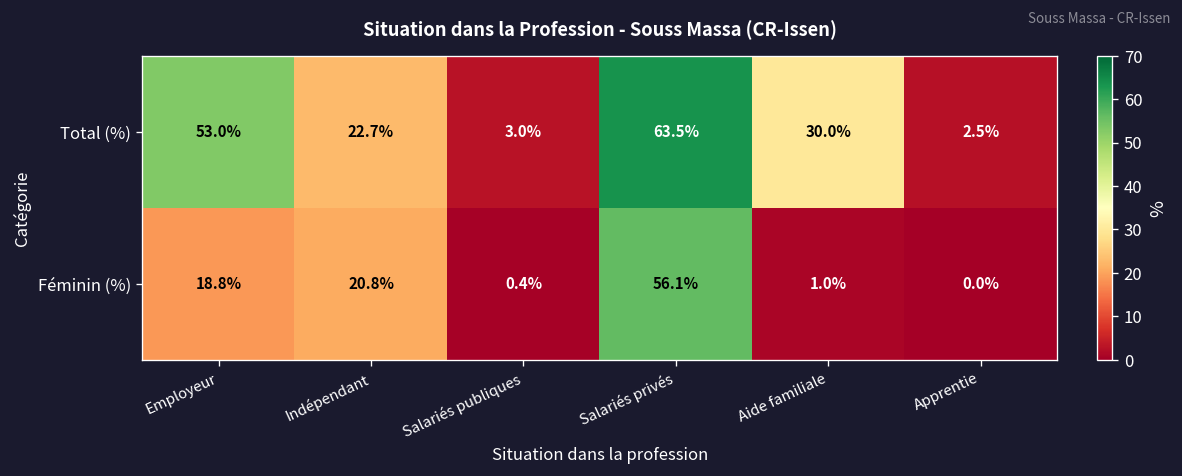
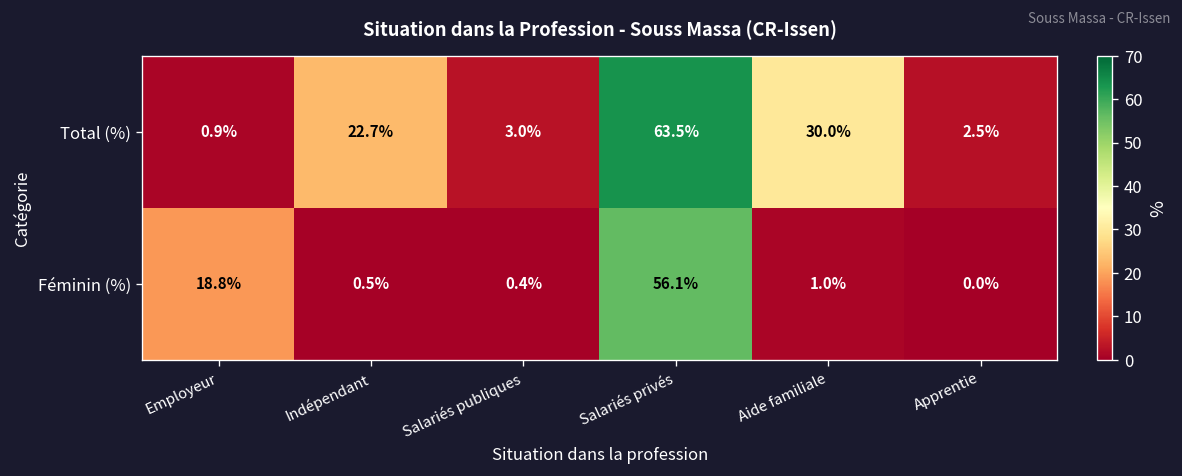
Total (%), Employeur: 53.0% -> 0.9%
Féminin (%), Indépendant: 20.8% -> 0.5%
